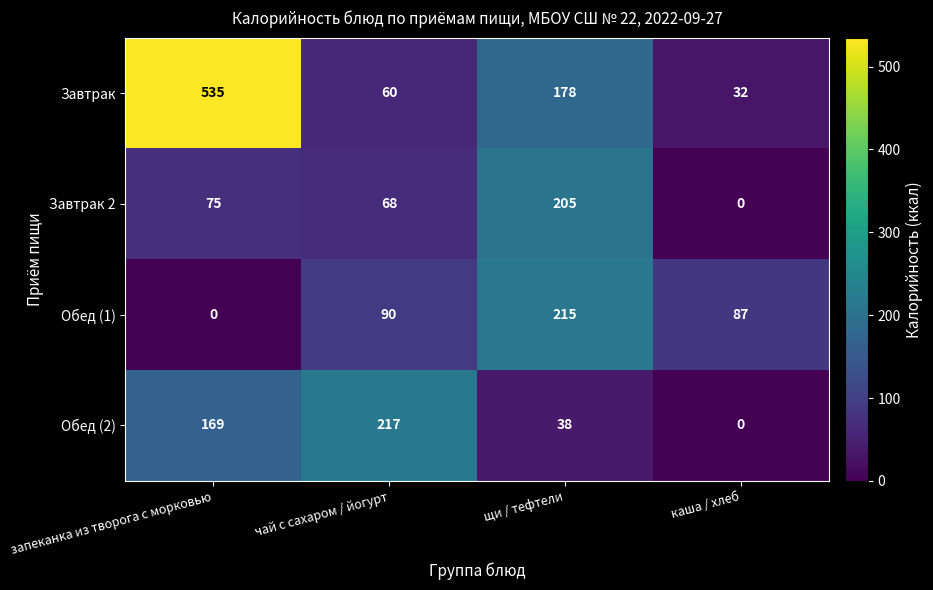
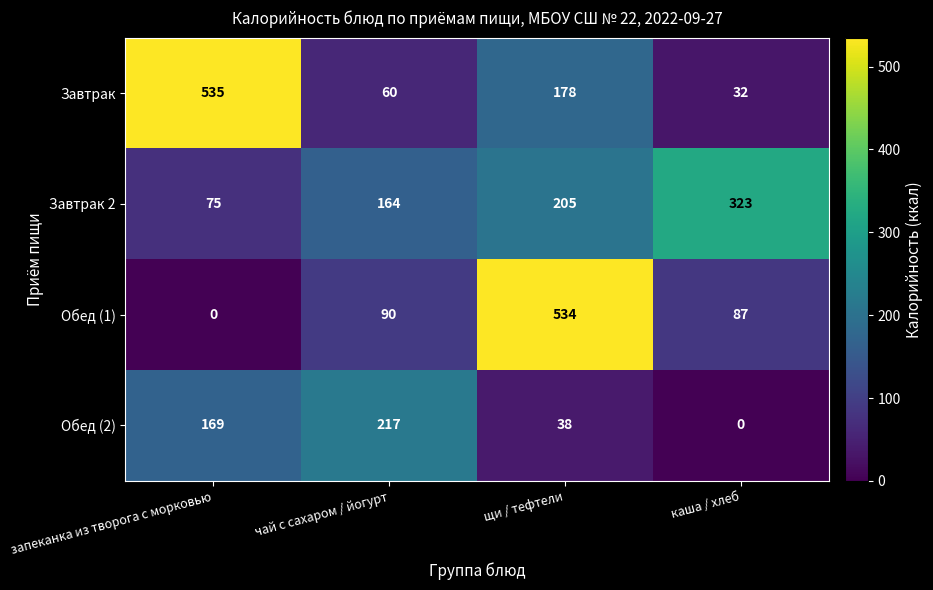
Завтрак 2, чай с сахаром / йогурт: 68 -> 164
Завтрак 2, каша / хлеб: 0 -> 323
Обед (1), щи / тефтели: 215 -> 534
